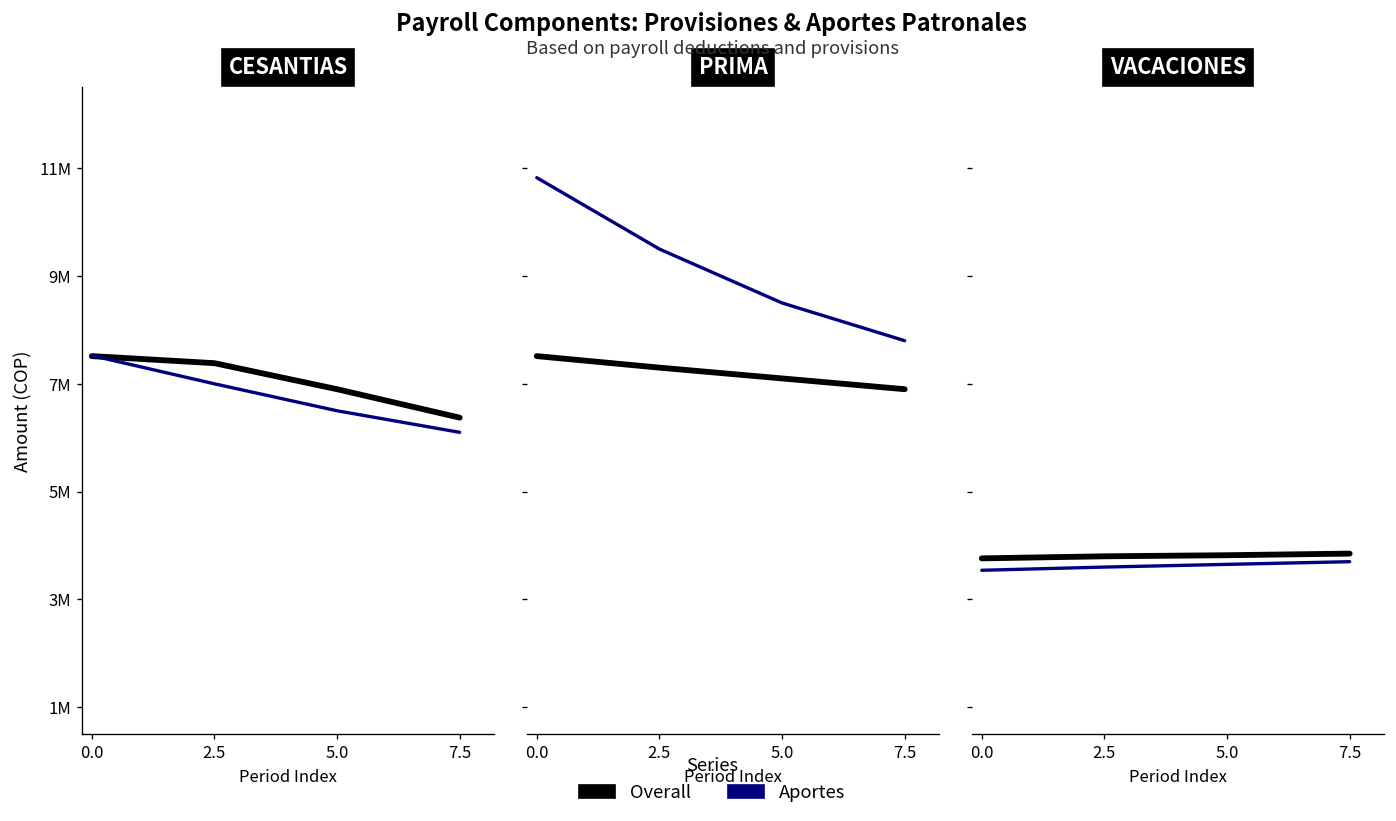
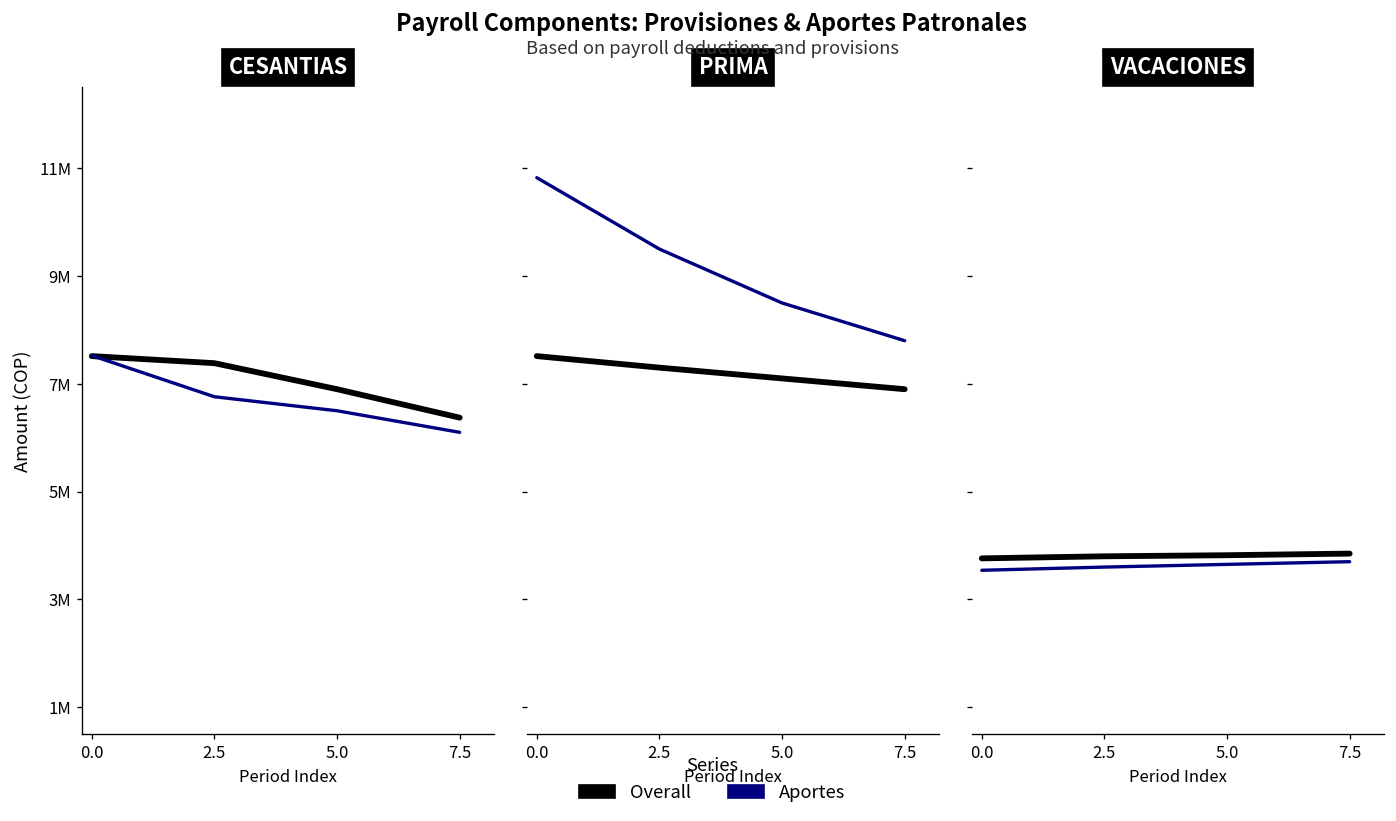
CESANTIAS, Aportes, 2.5: 7000000 -> 6800000
